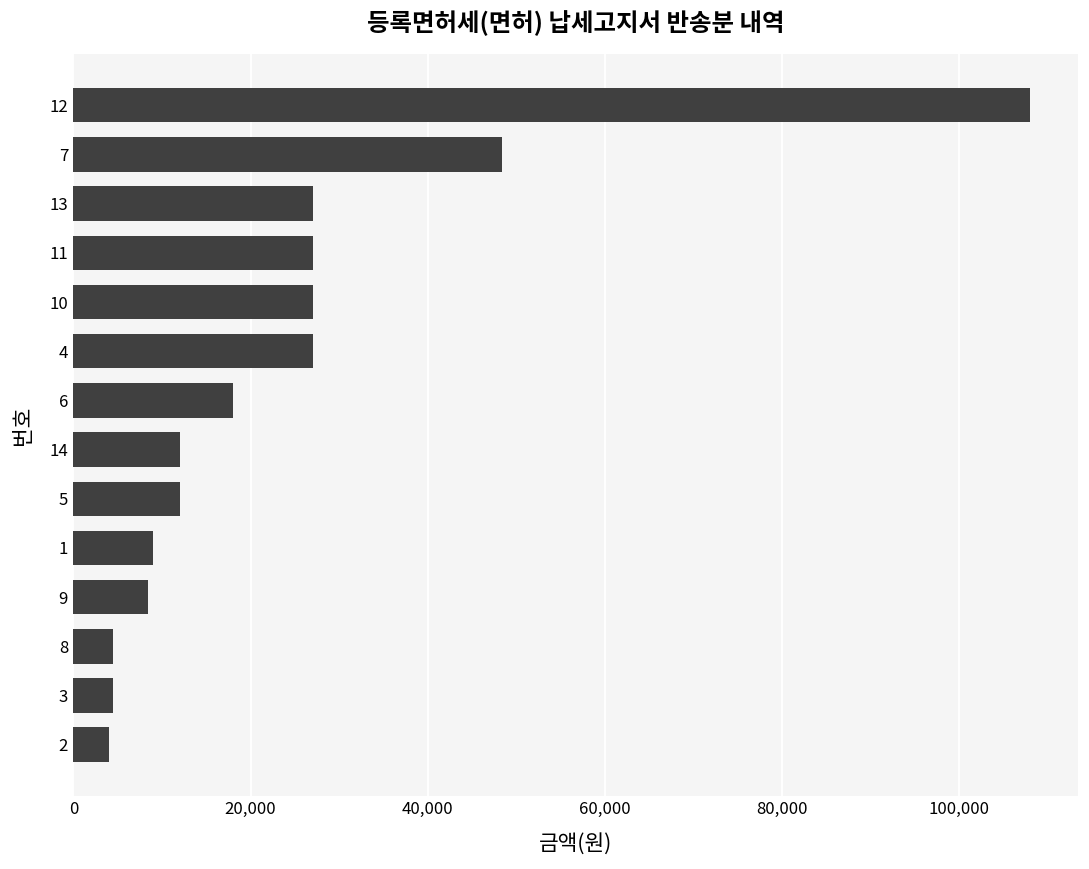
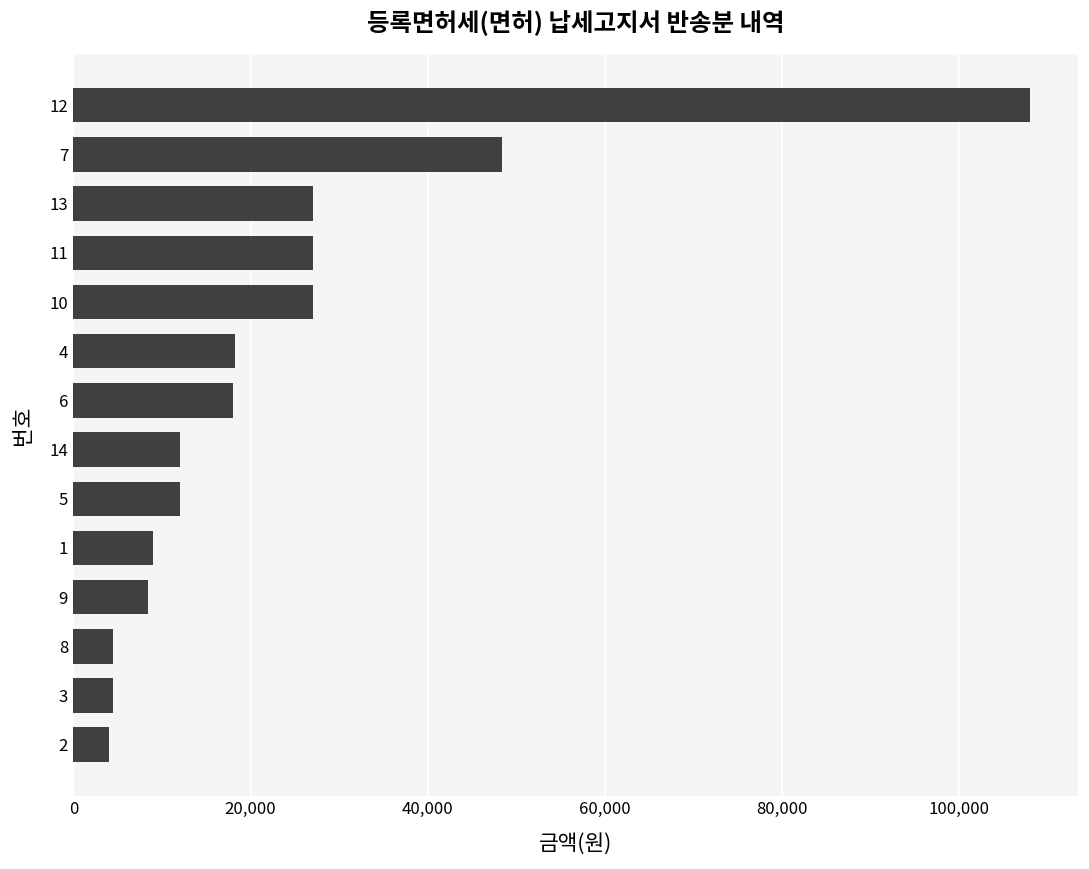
4: 27,000 -> 18,000
